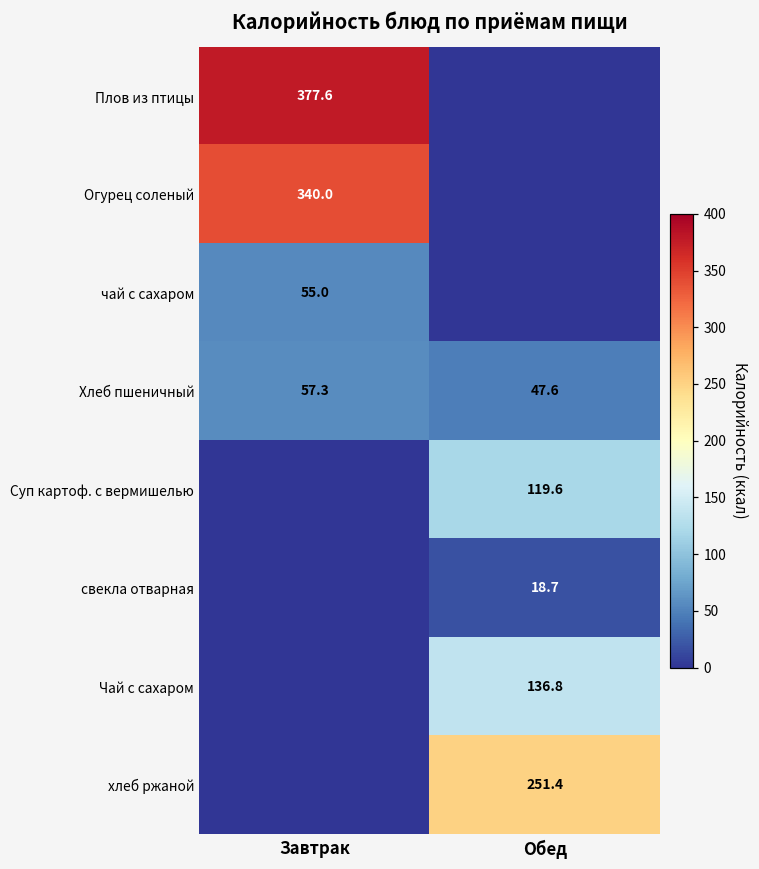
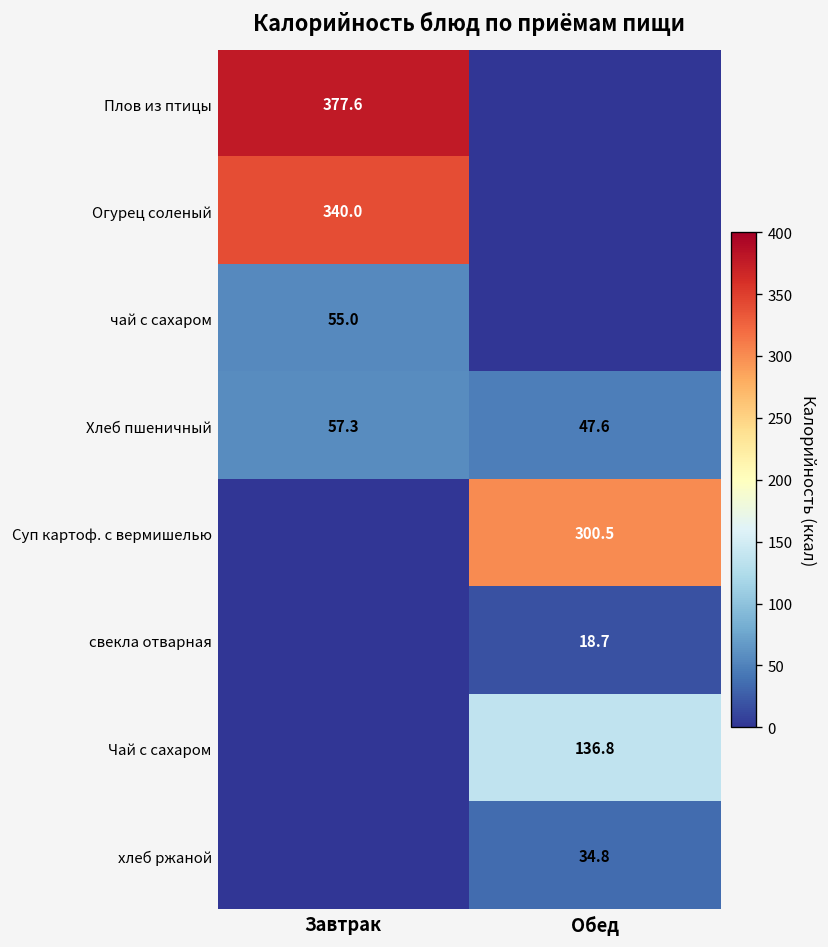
Суп картоф. с вермишелью, Обед: 119.6 -> 300.5
хлеб ржаной, Обед: 251.4 -> 34.8
